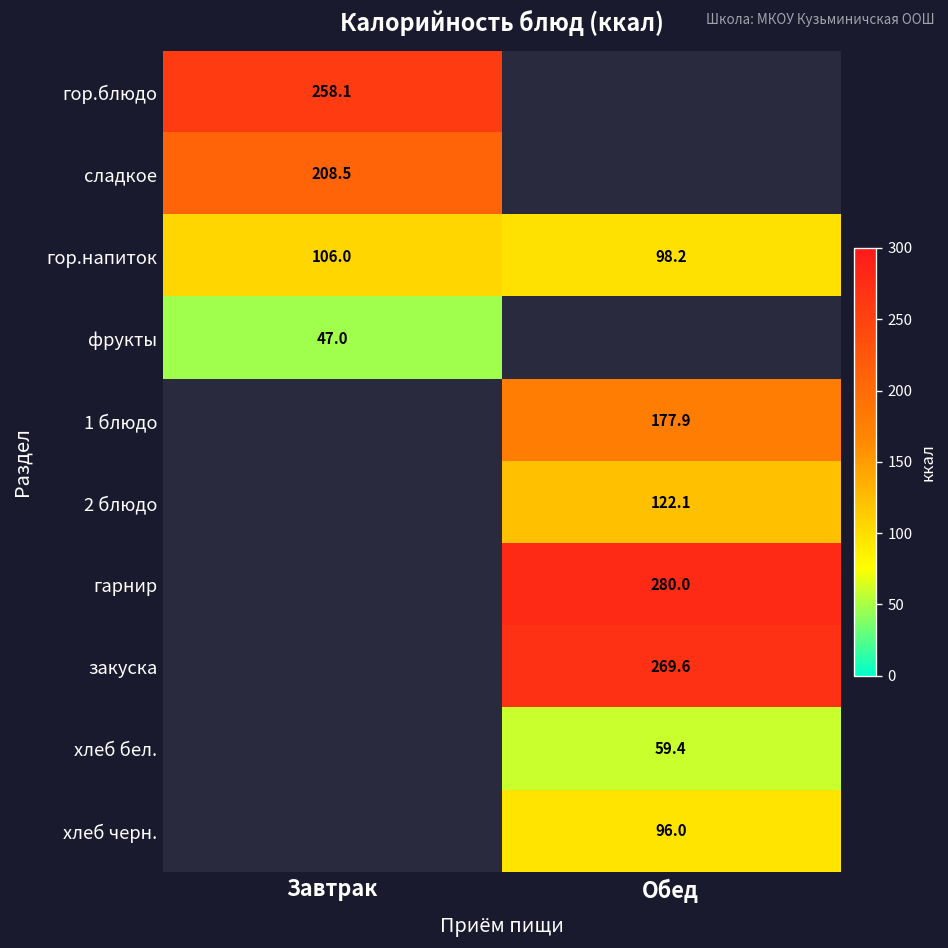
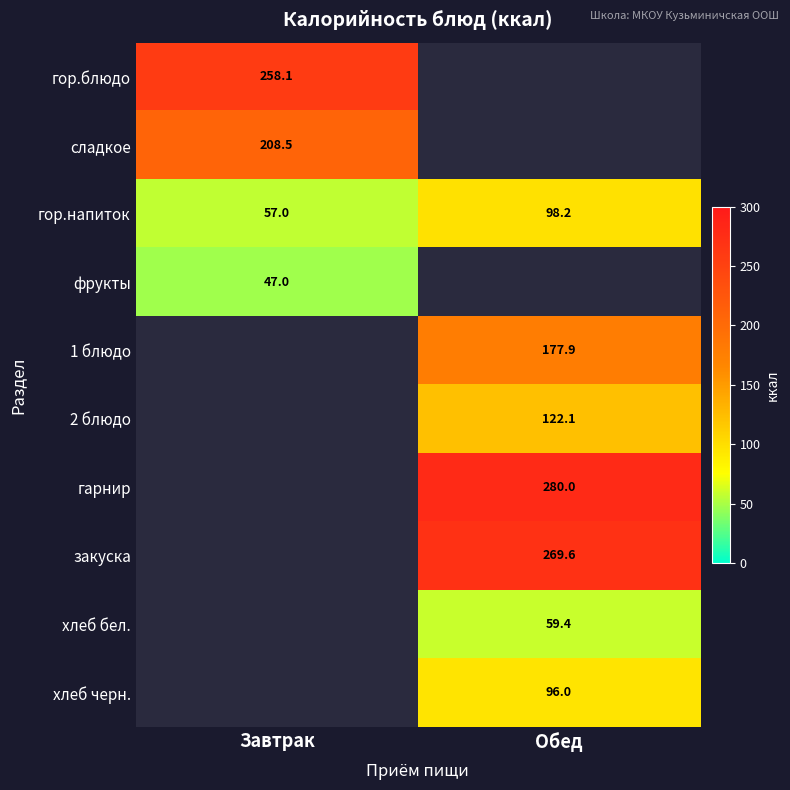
гор.напиток, Завтрак: 106.0 -> 57.0
